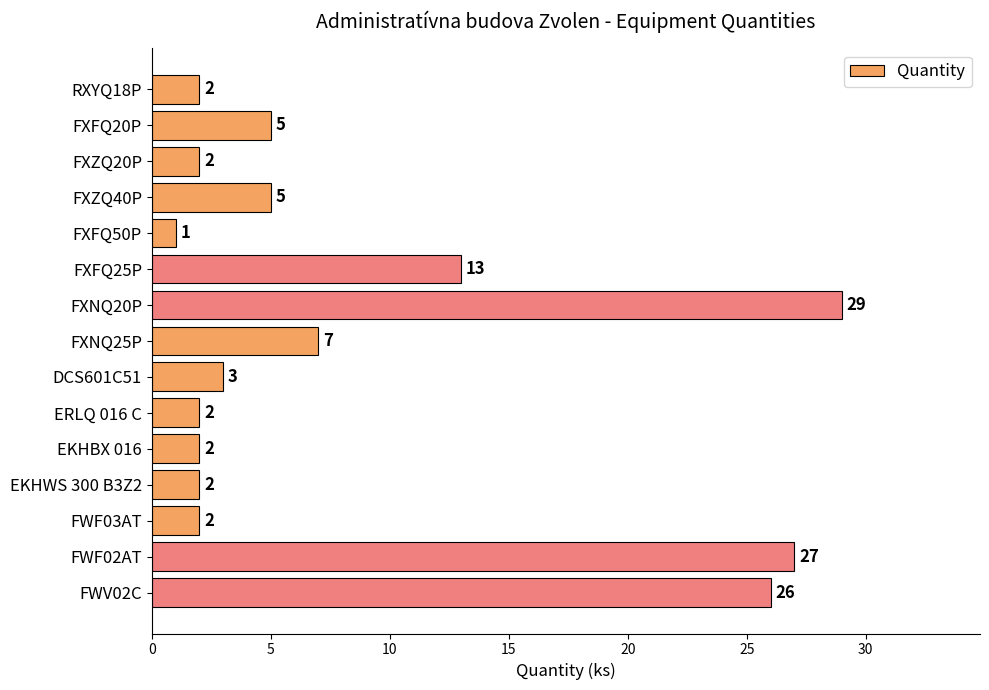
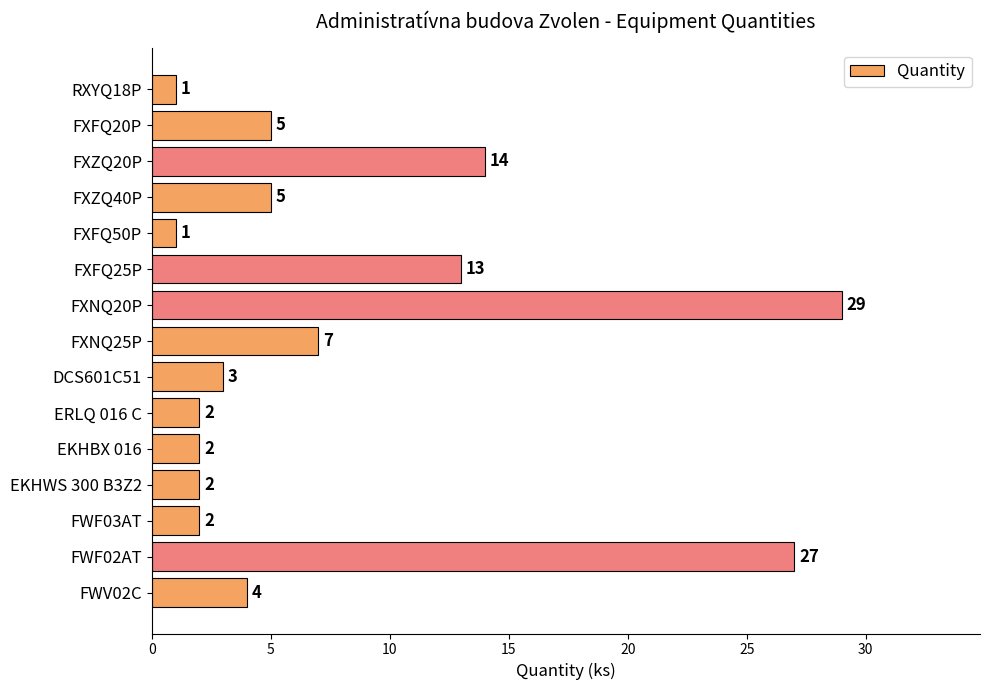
RXYQ18P: 2 -> 1
FXZQ20P: 2 -> 14
FWV02C: 26 -> 4
